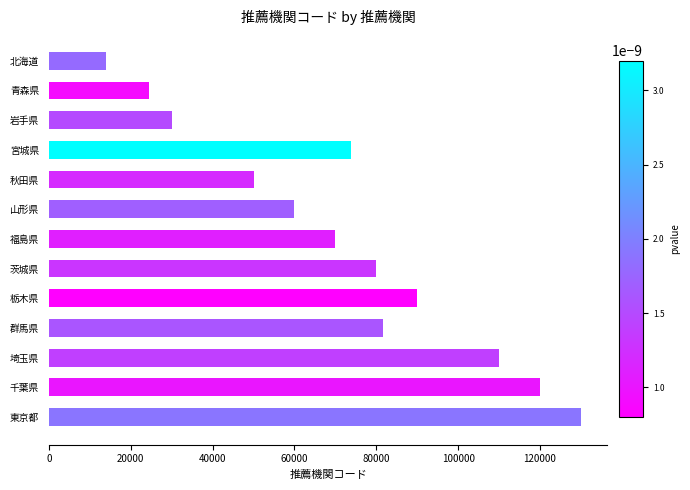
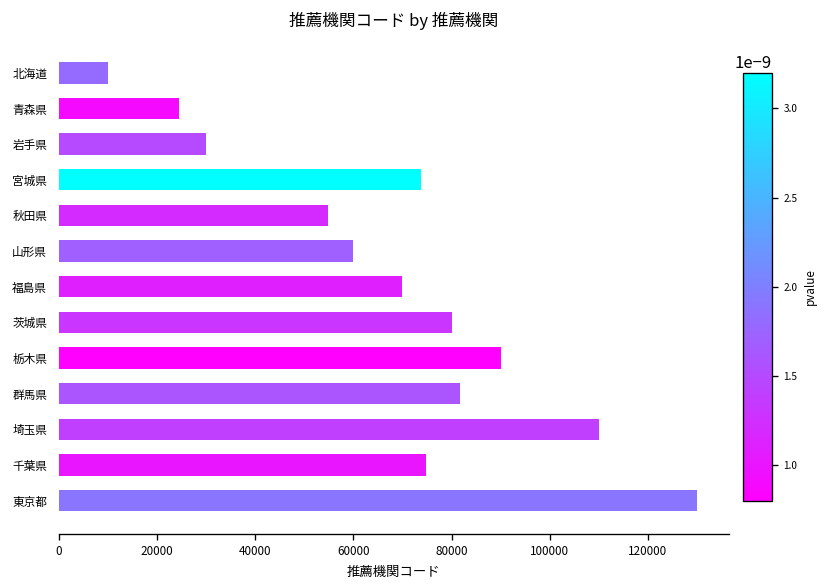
北海道: 14000 -> 10000
秋田県: 50000 -> 55000
千葉県: 120000 -> 75000
